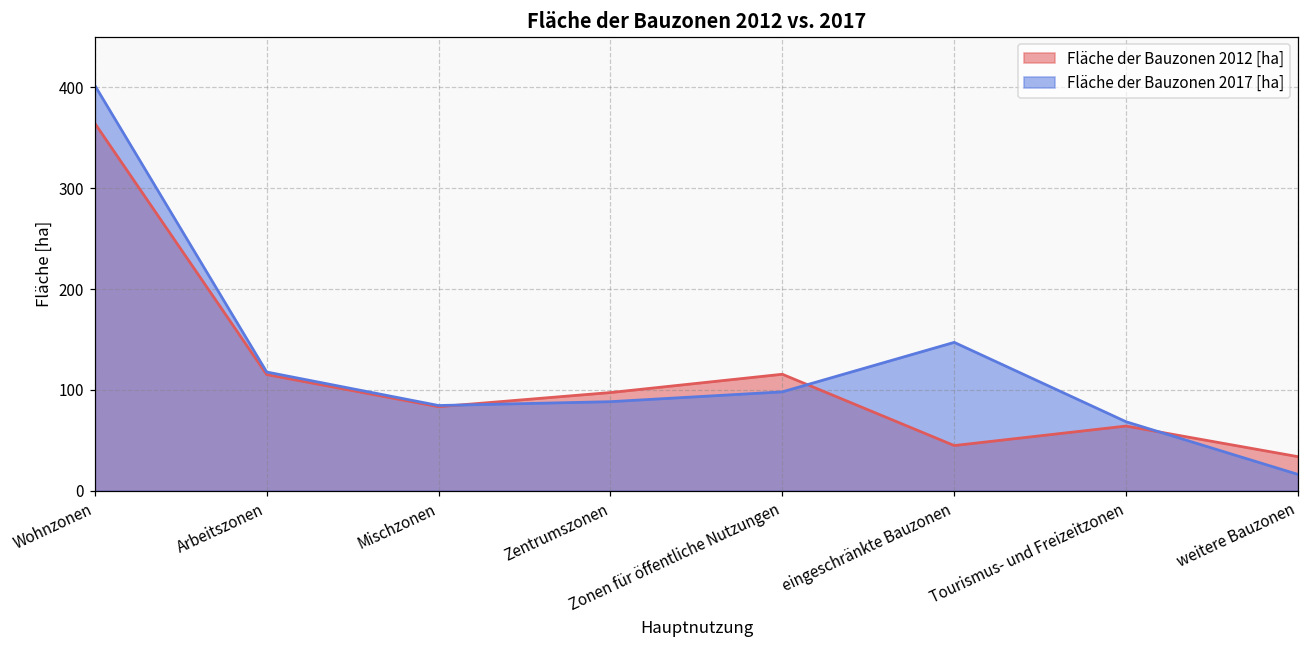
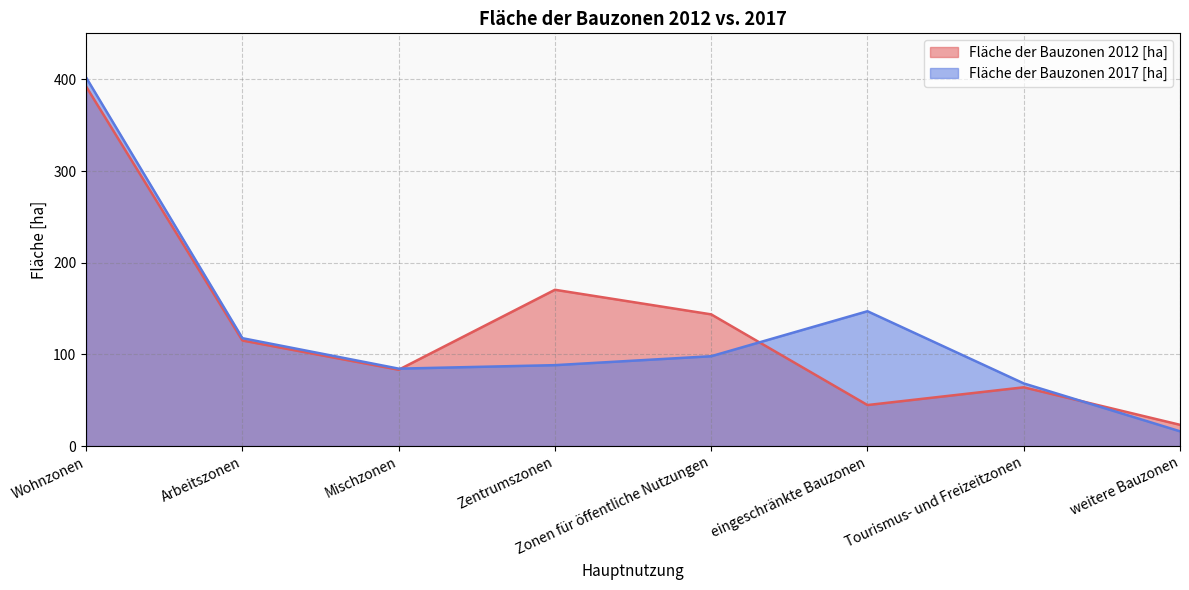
Fläche der Bauzonen 2012 [ha], Wohnzonen: 360 -> 390
Fläche der Bauzonen 2012 [ha], Zentrumszonen: 100 -> 170
Fläche der Bauzonen 2012 [ha], Zonen für öffentliche Nutzungen: 120 -> 140
Fläche der Bauzonen 2012 [ha], weitere Bauzonen: 30 -> 20
